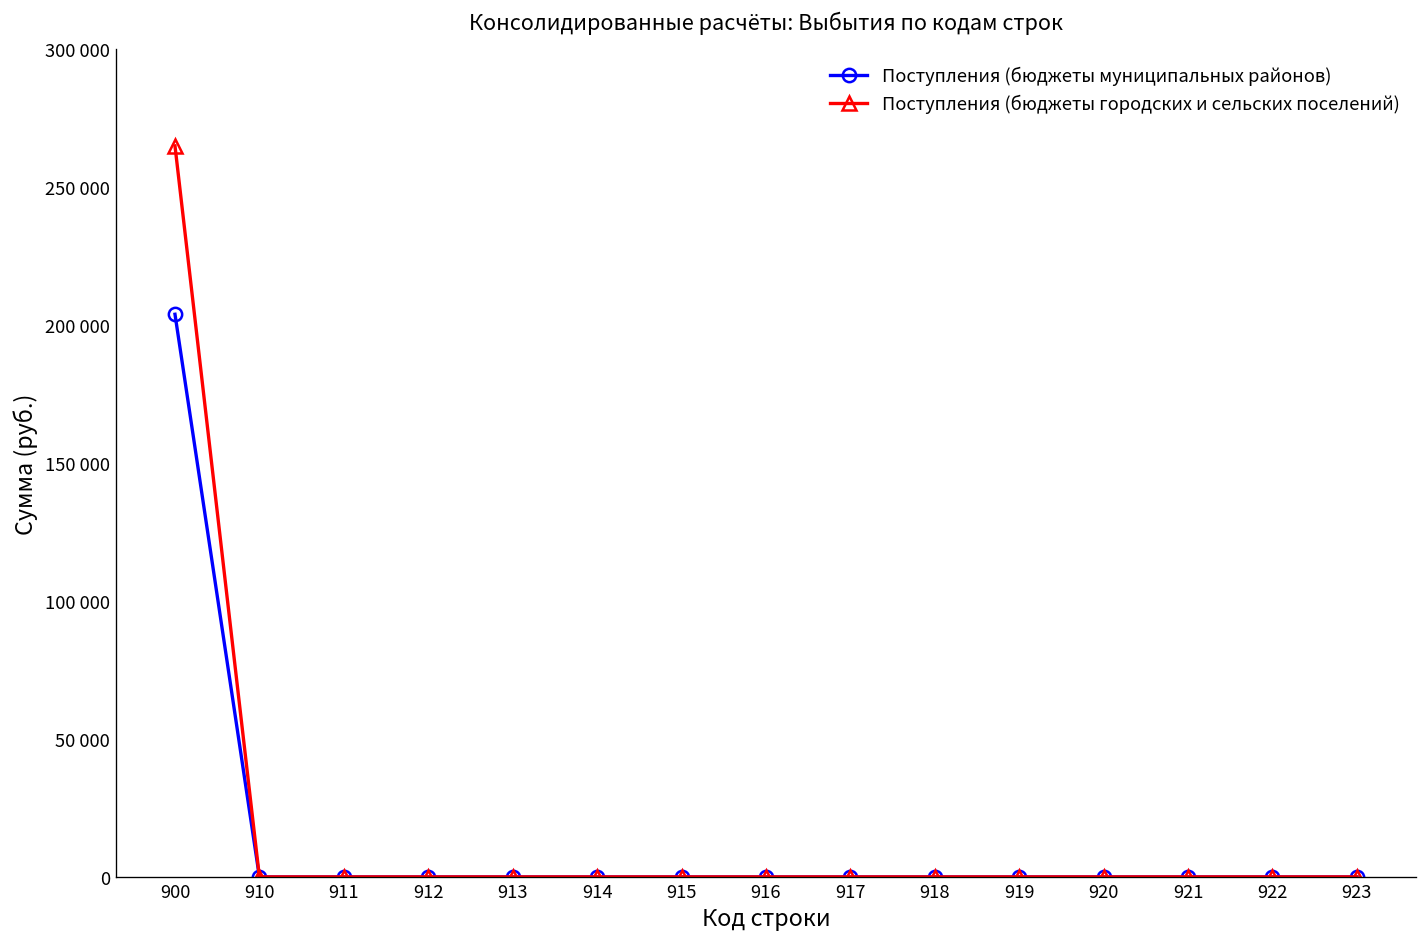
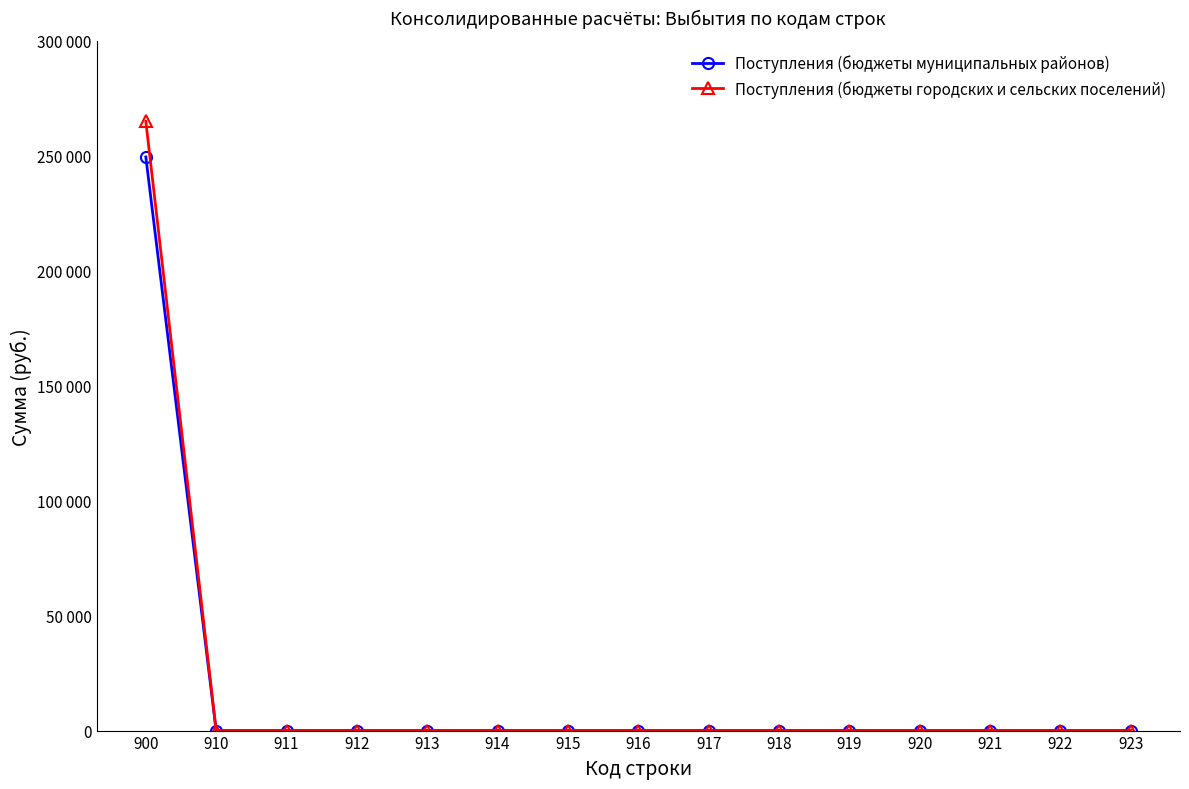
Поступления (бюджеты муниципальных районов), 900: 204000 -> 250000
